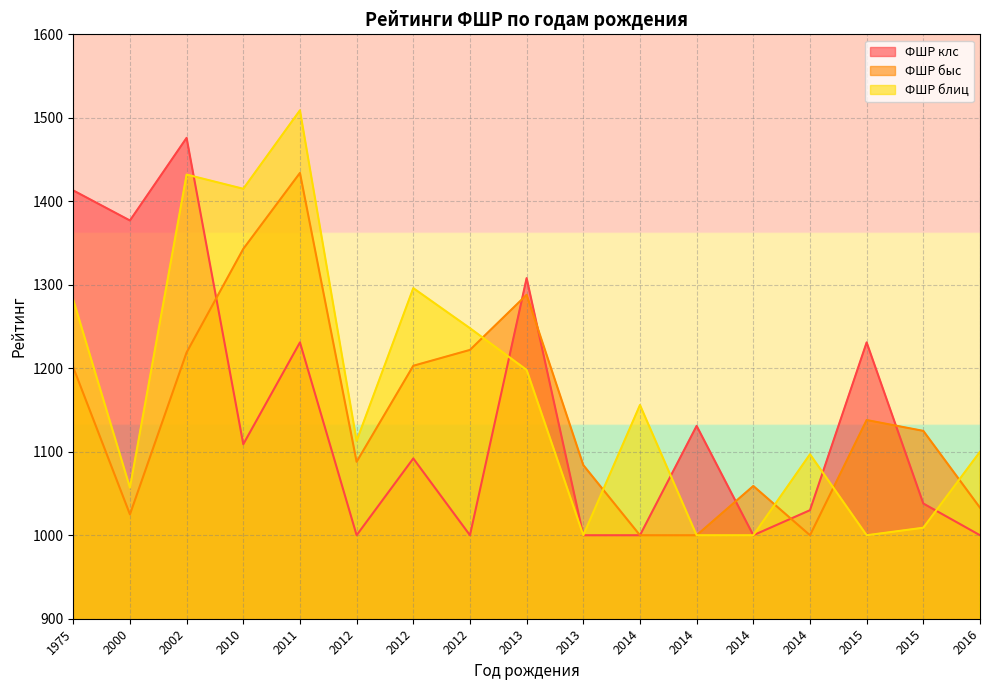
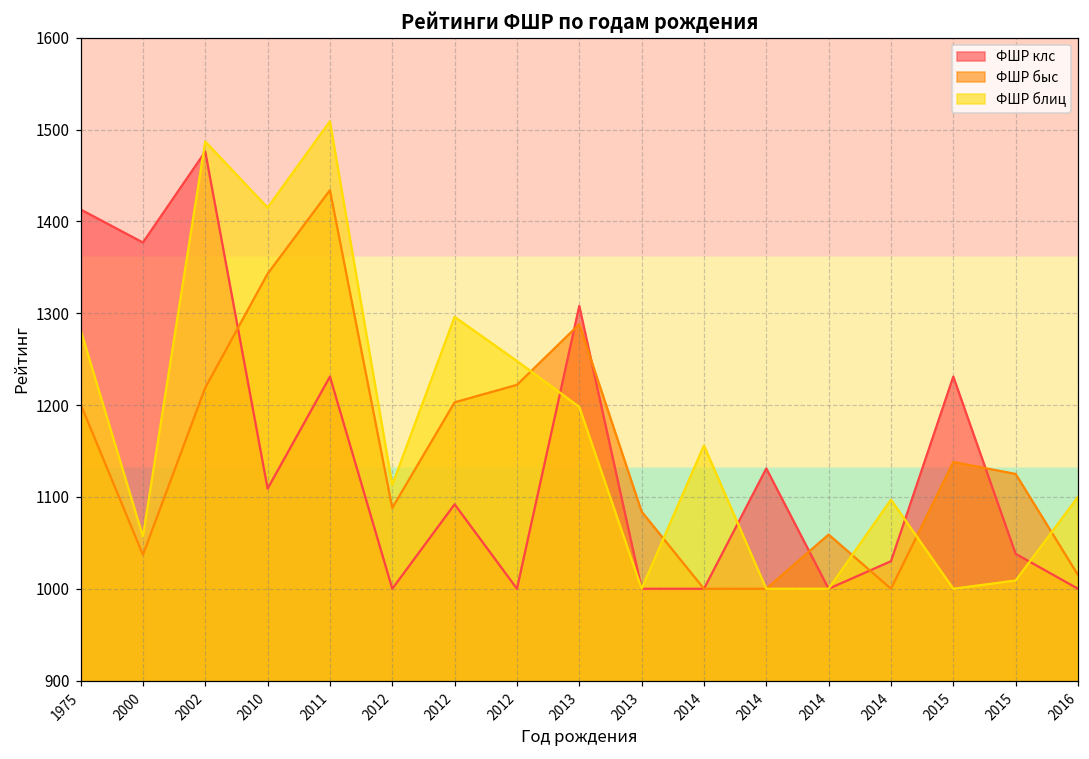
ФШР быс, 2000: 1030 -> 1040
ФШР блиц, 2002: 1430 -> 1490
ФШР быс, 2016: 1030 -> 1020
